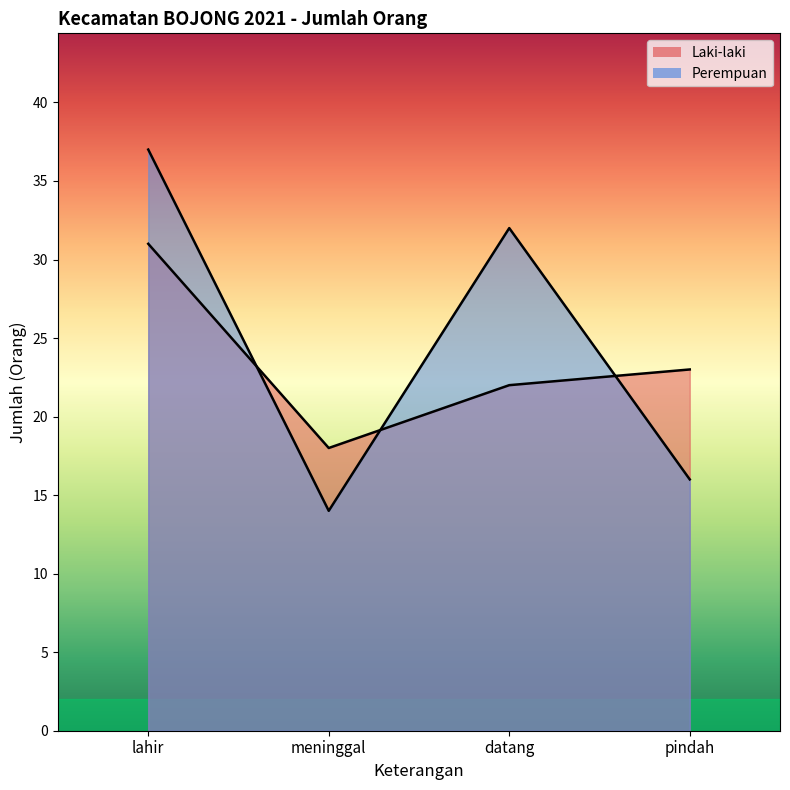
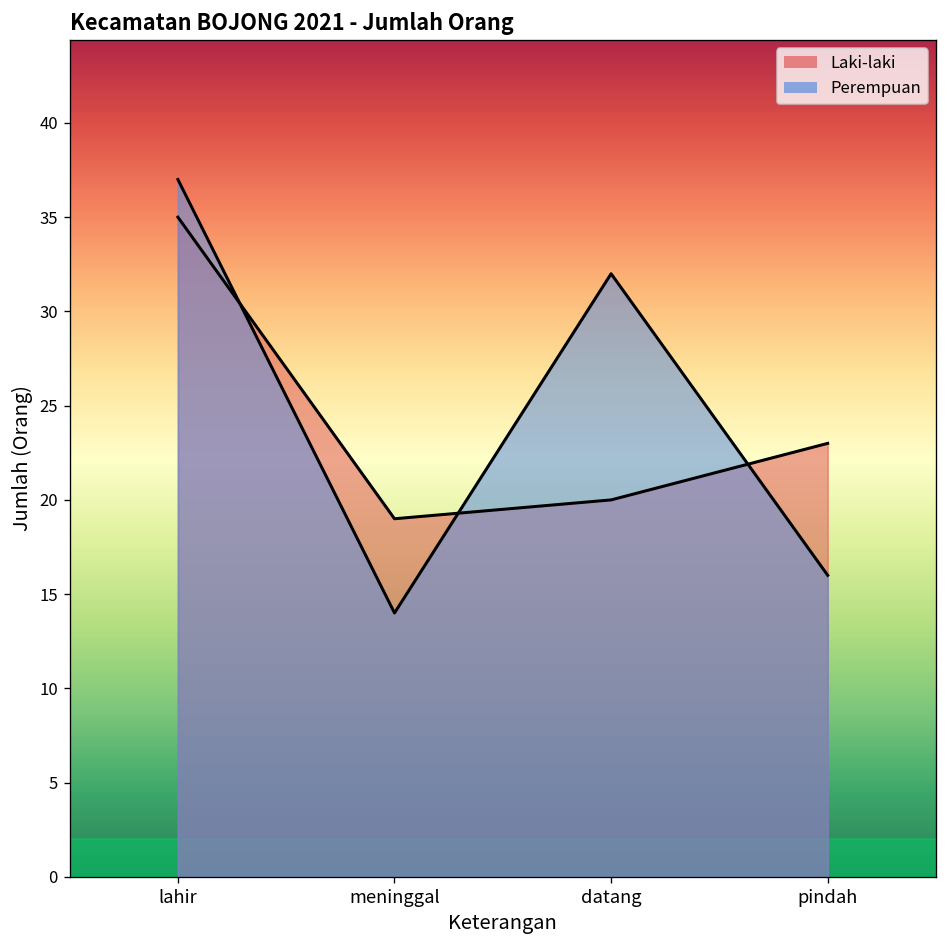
Laki-laki, lahir: 31 -> 35
Laki-laki, meninggal: 18 -> 19
Laki-laki, datang: 22 -> 20
